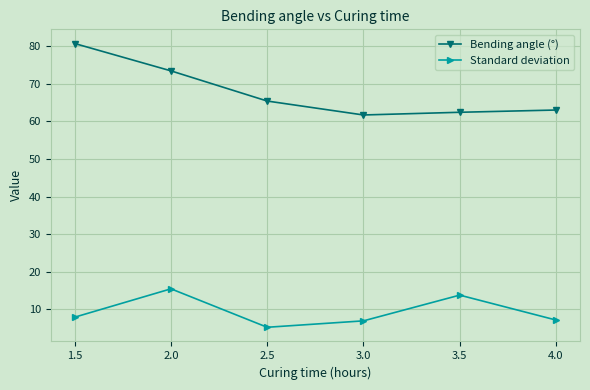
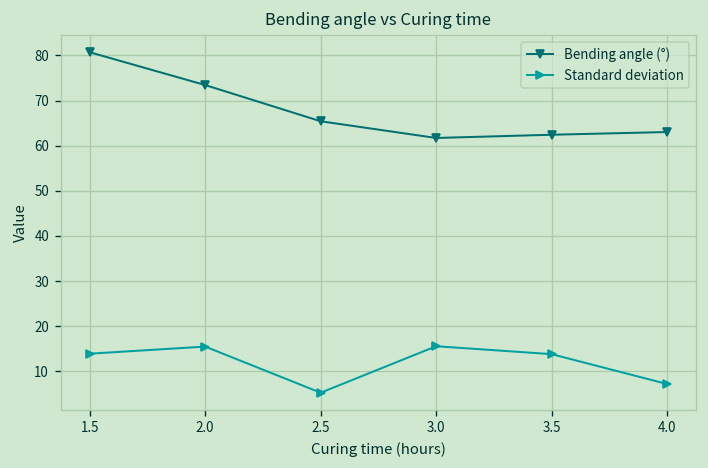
Standard deviation, 1.5: 8 -> 14
Standard deviation, 3.0: 7 -> 16
